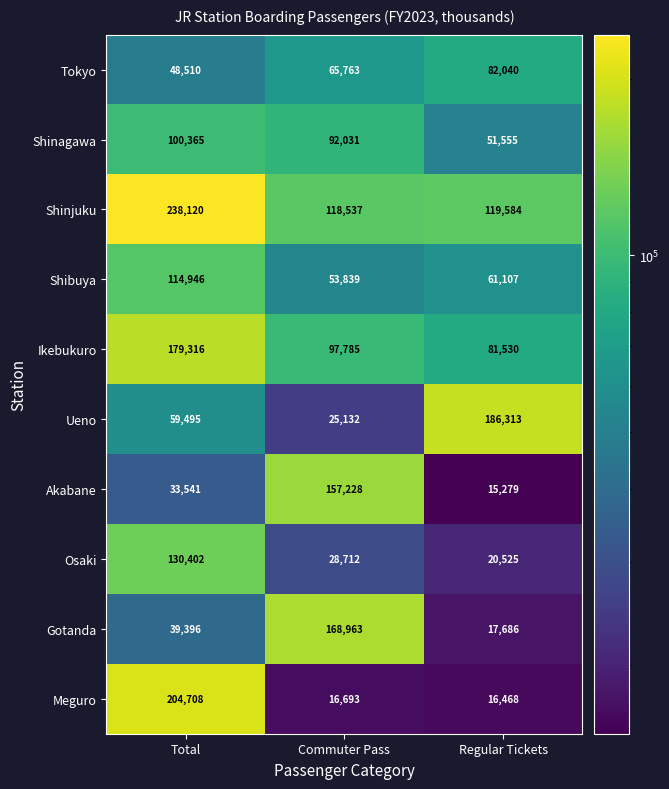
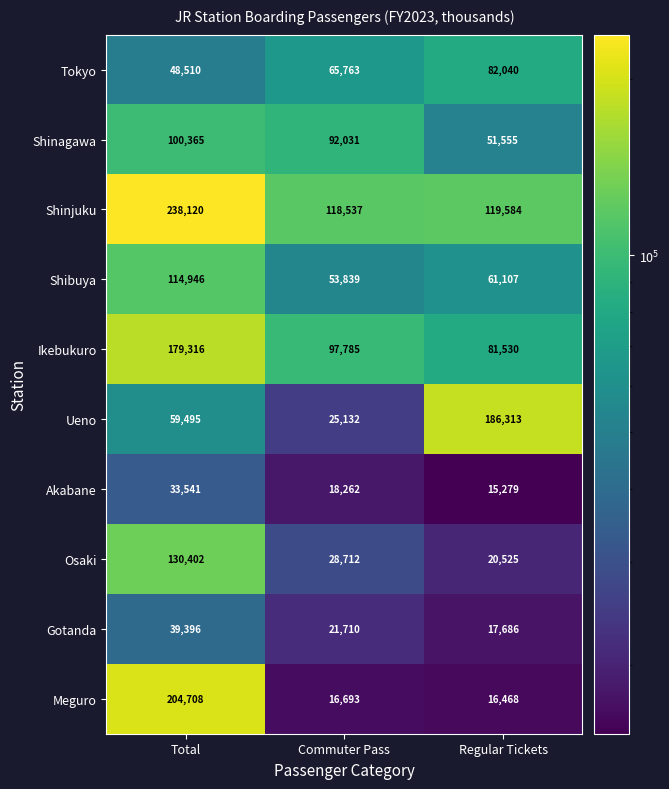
Akabane, Commuter Pass: 157,228 -> 18,262
Gotanda, Commuter Pass: 168,963 -> 21,710
